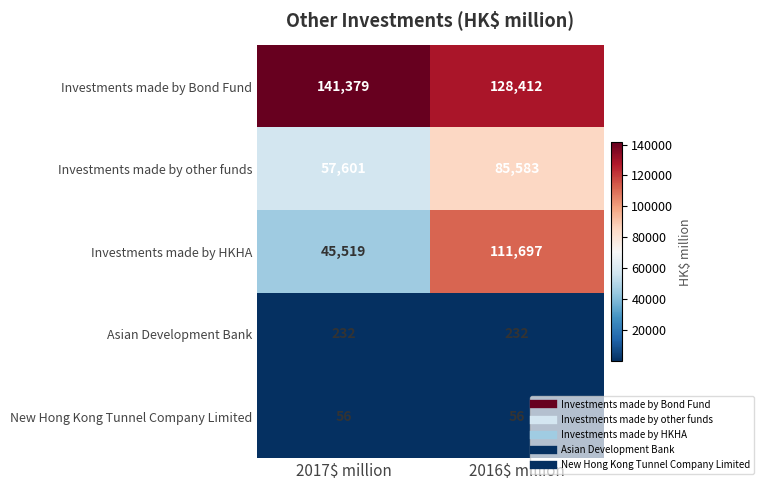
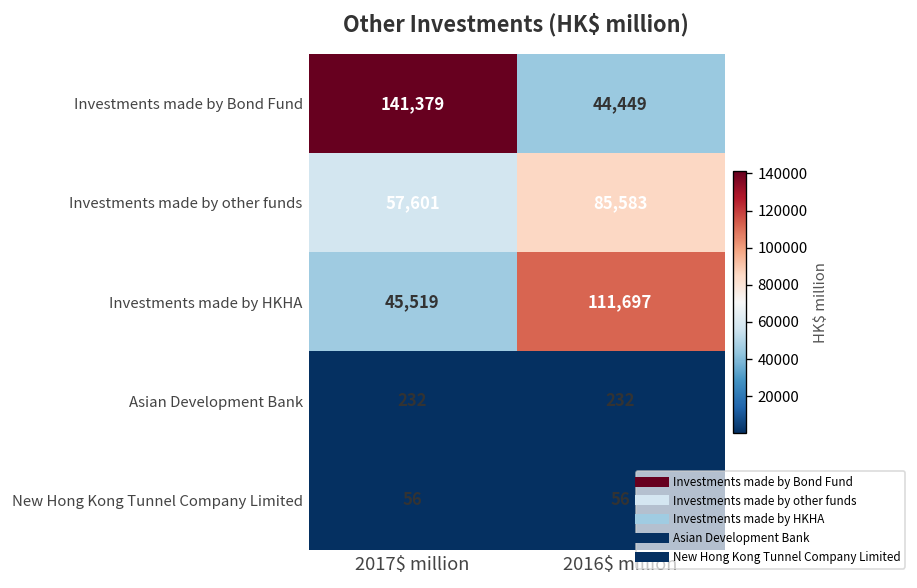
Investments made by Bond Fund, 2016$ million: 128,412 -> 44,449
